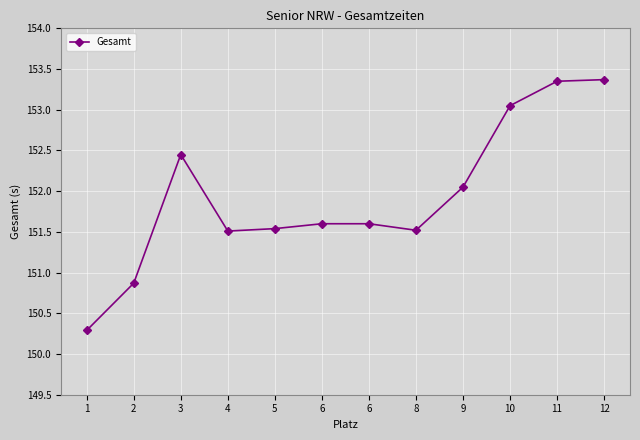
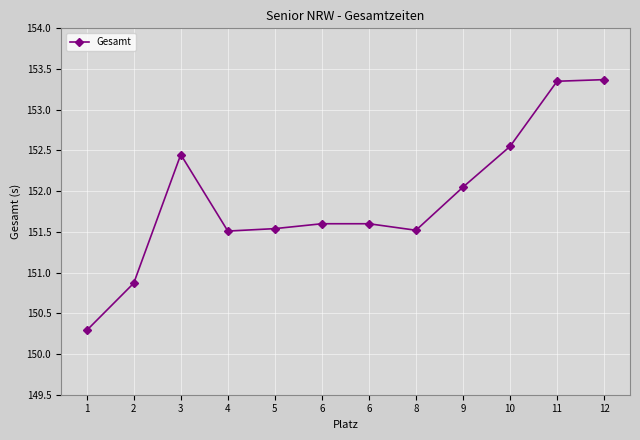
10: 153.1 -> 152.6
